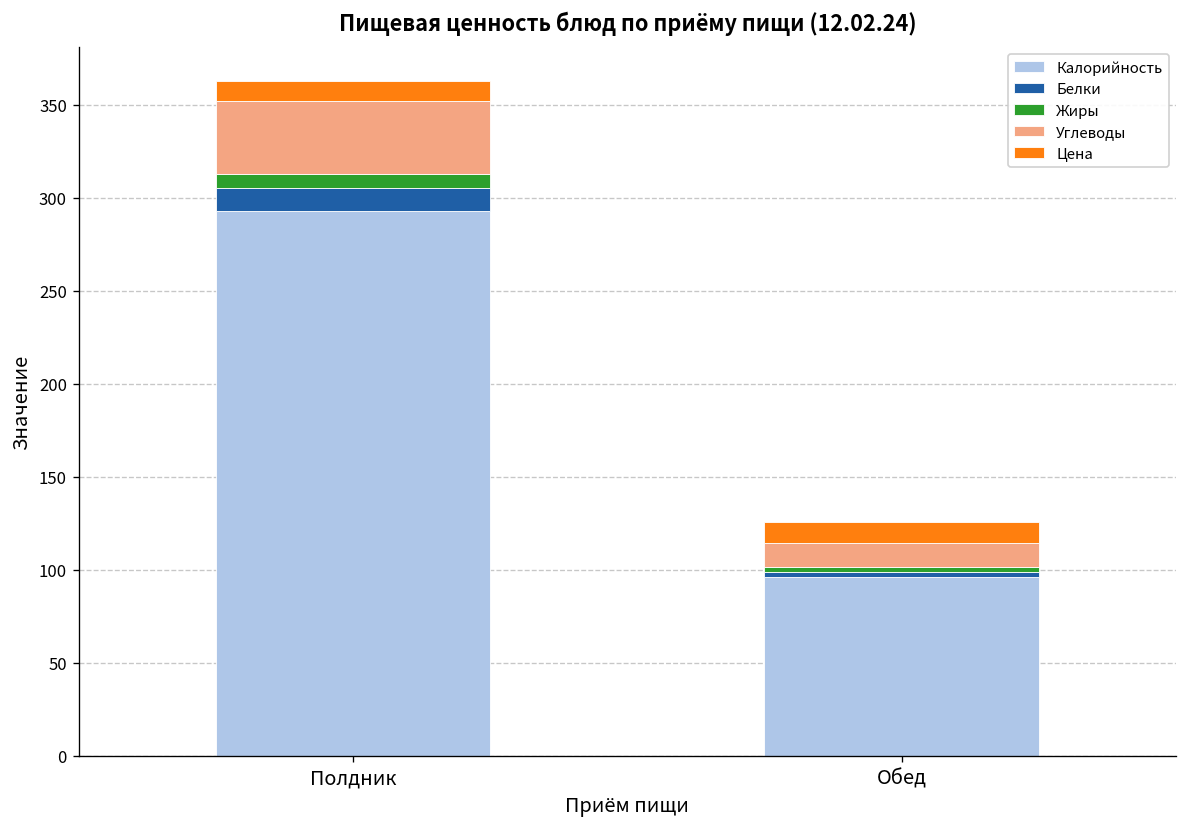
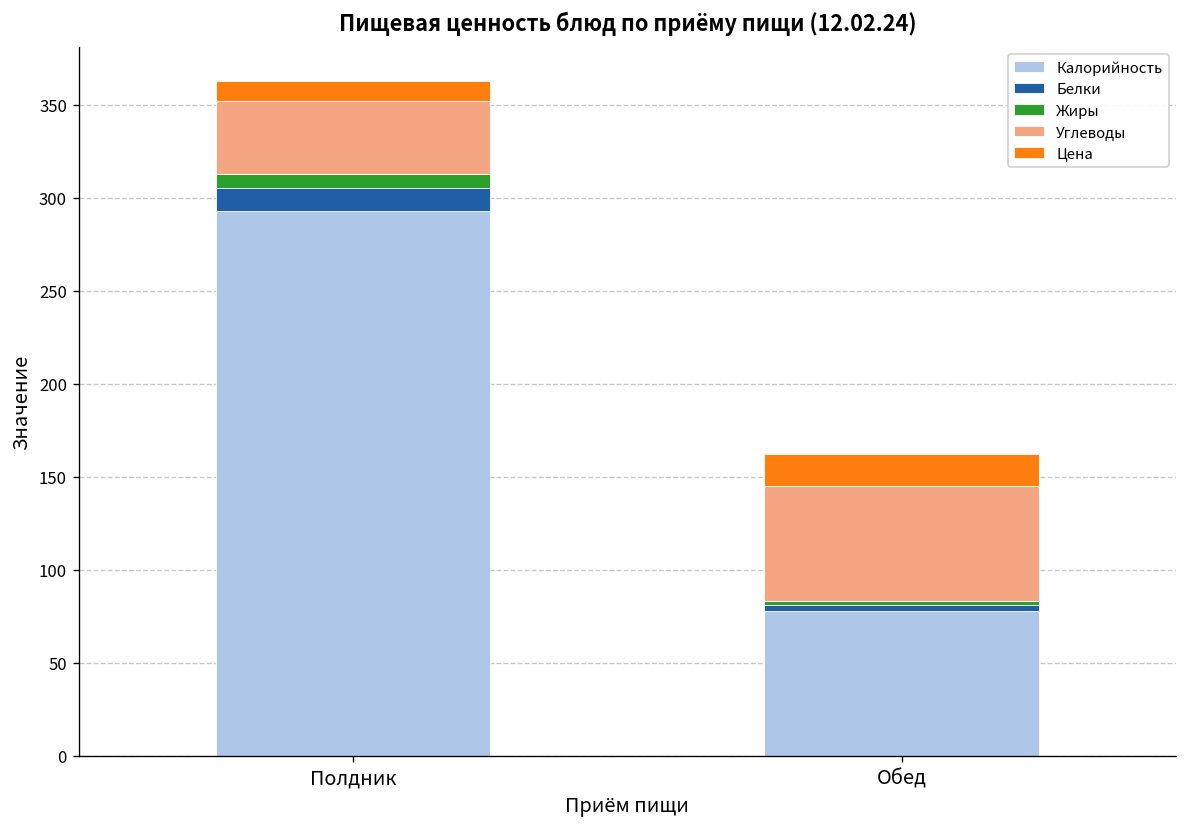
Калорийность, Обед: 96 -> 78
Углеводы, Обед: 13 -> 62
Цена, Обед: 11 -> 17
